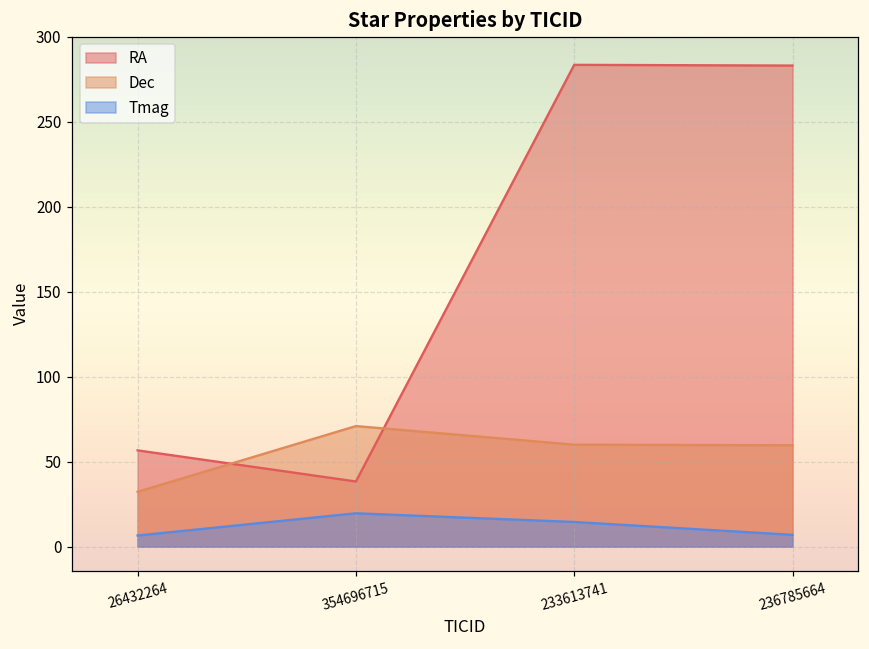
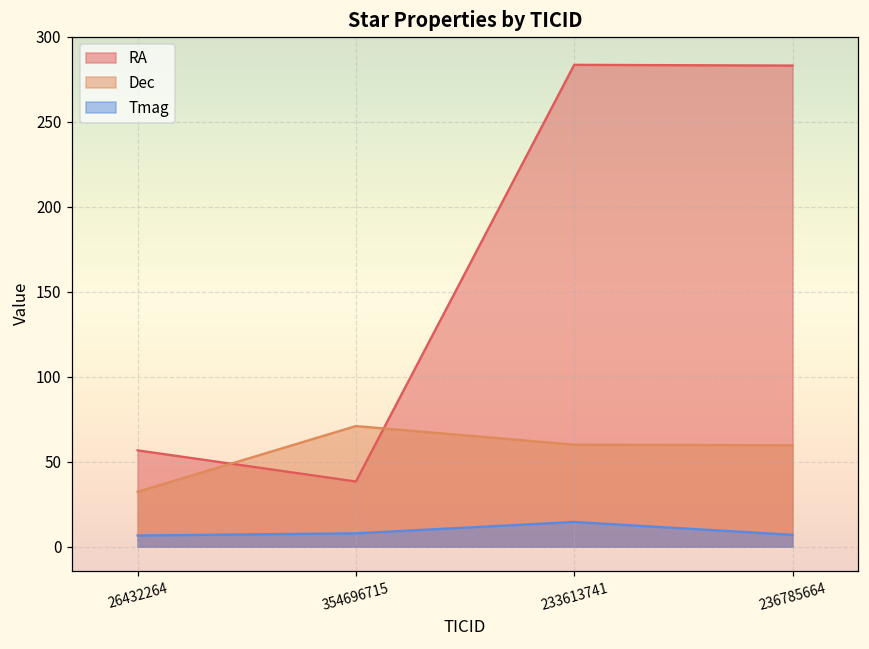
Tmag, 354696715: 20 -> 8
